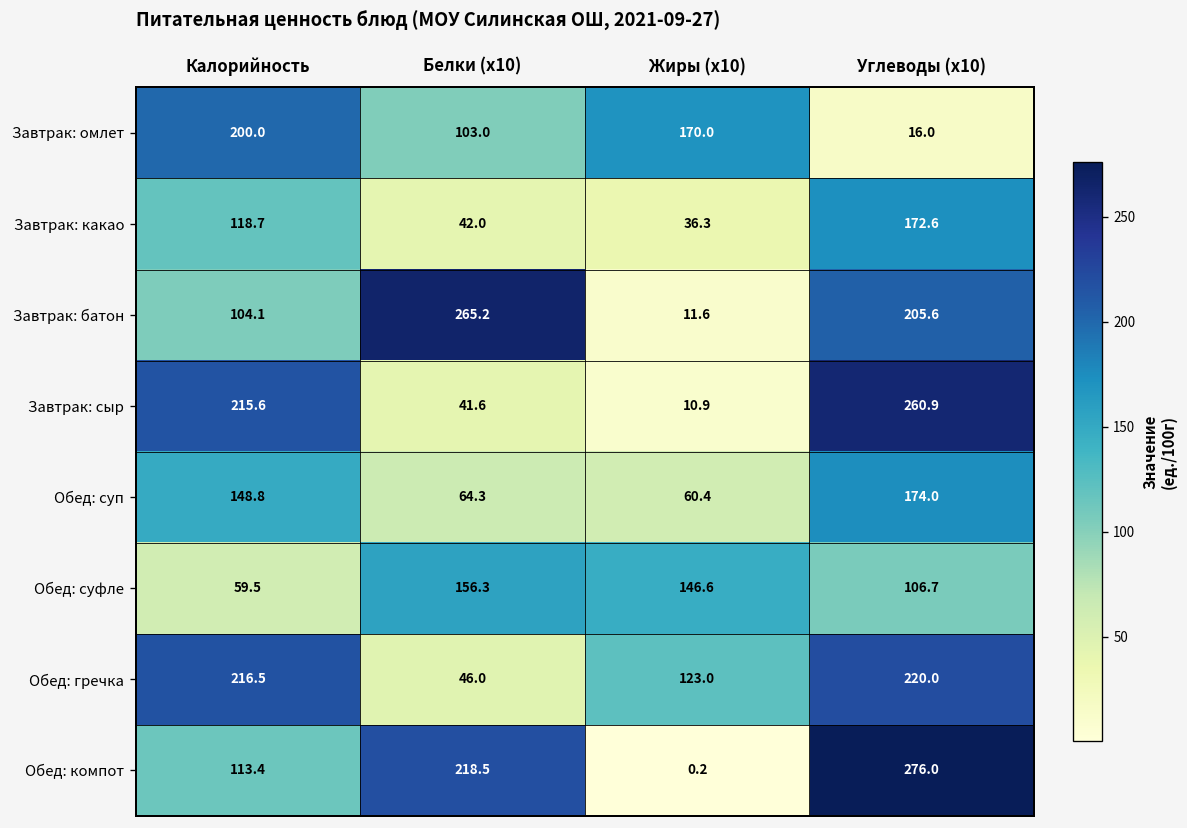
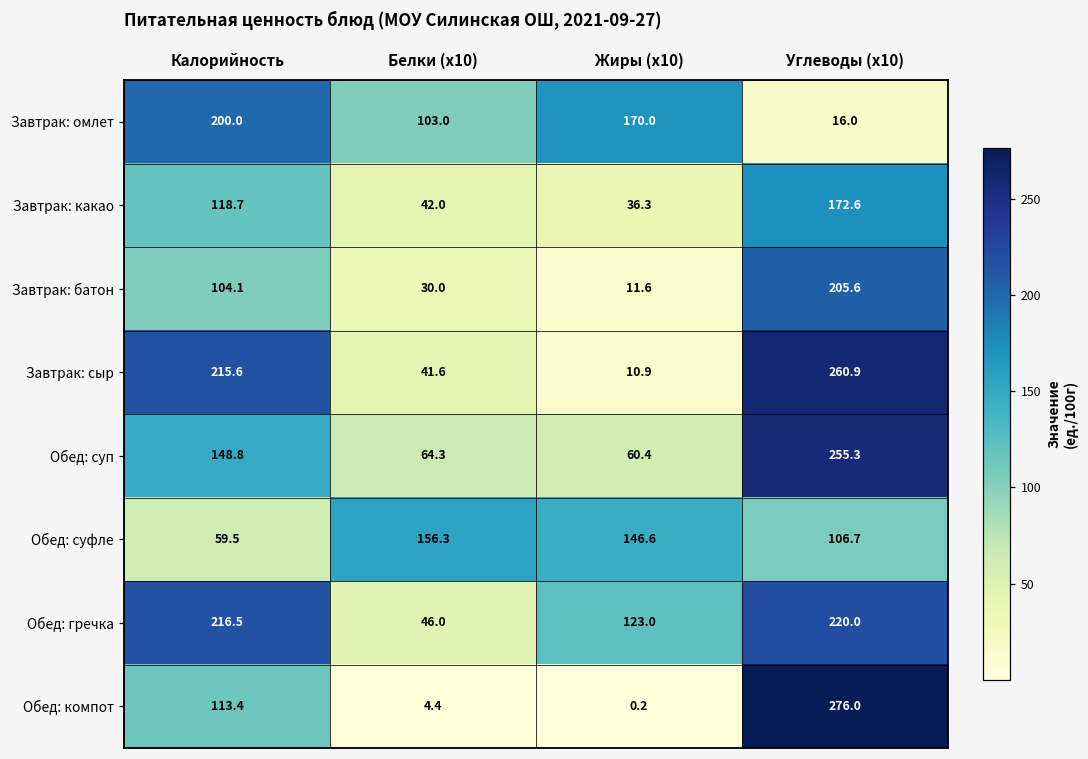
Завтрак: батон, Белки (x10): 265.2 -> 30.0
Обед: суп, Углеводы (x10): 174.0 -> 255.3
Обед: компот, Белки (x10): 218.5 -> 4.4
